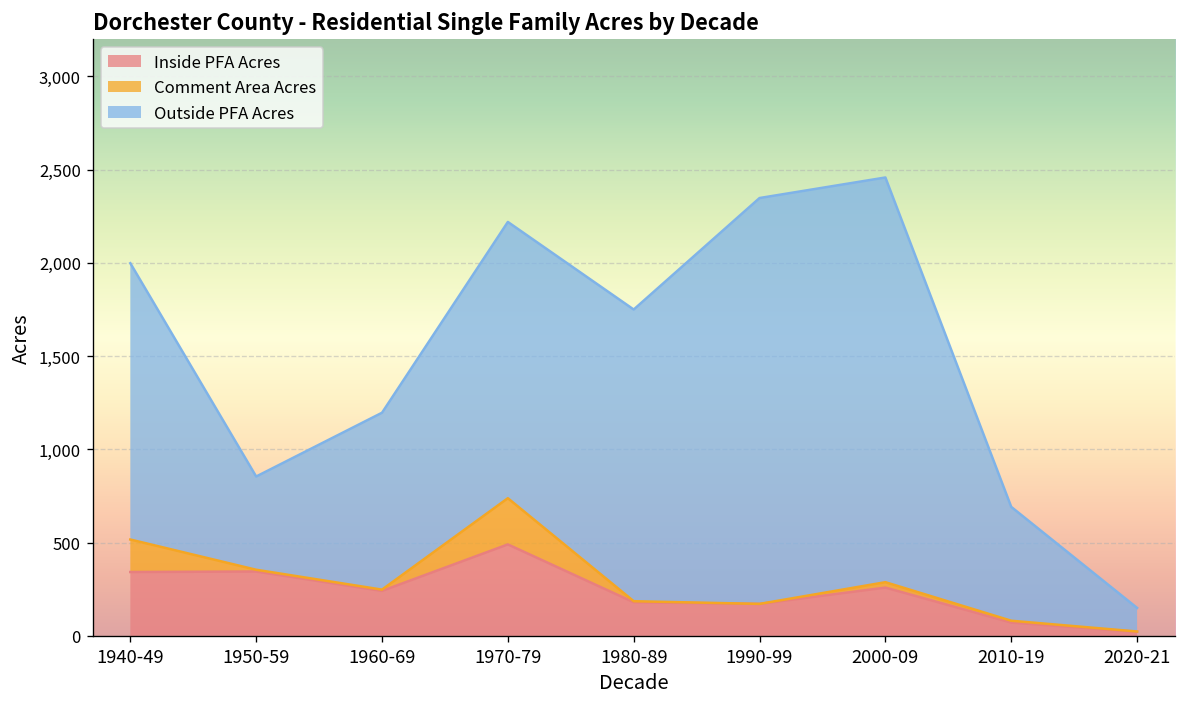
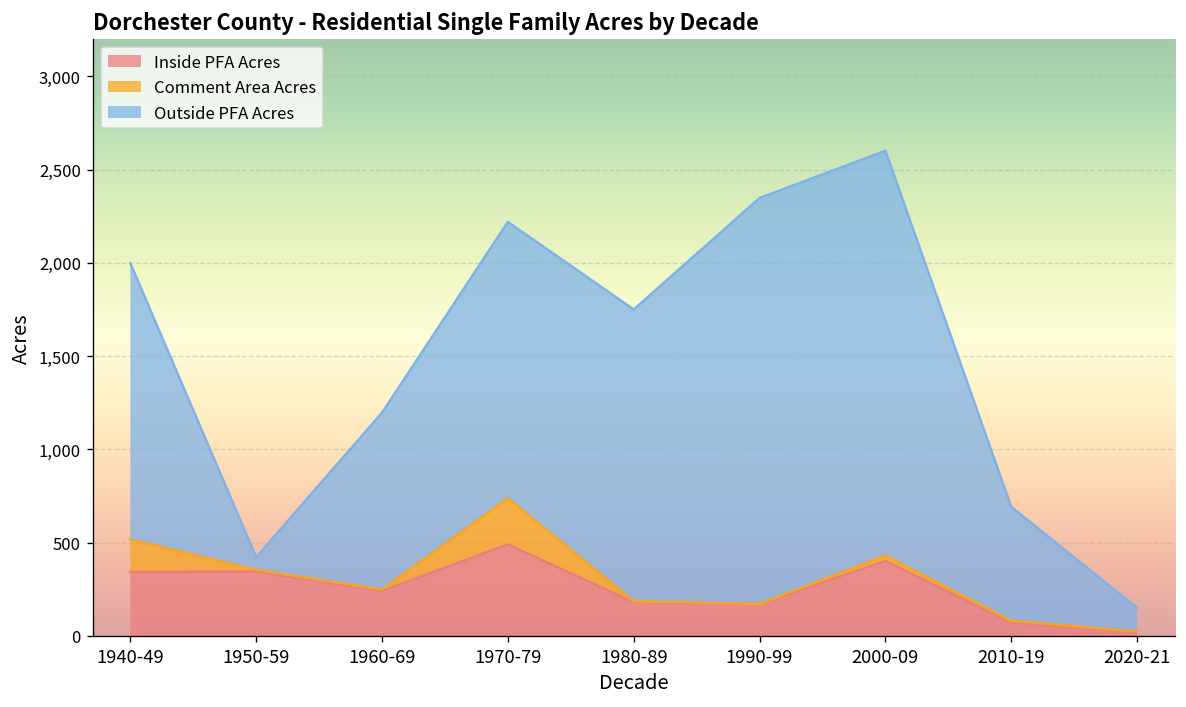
Outside PFA Acres, 1950-59: 500 -> 70
Inside PFA Acres, 2000-09: 260 -> 400
